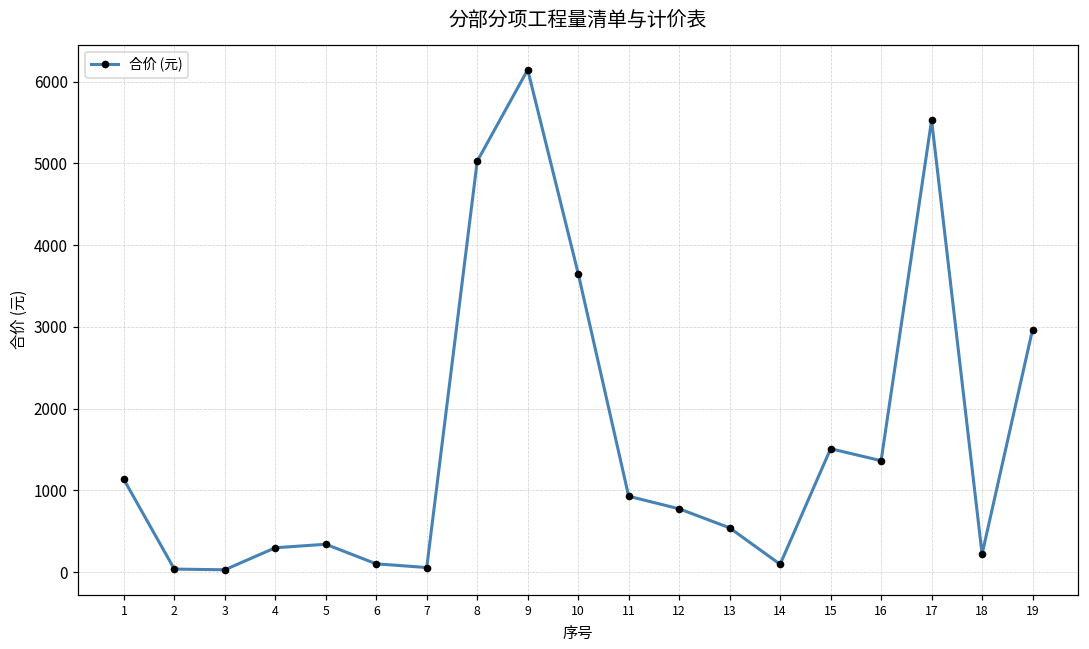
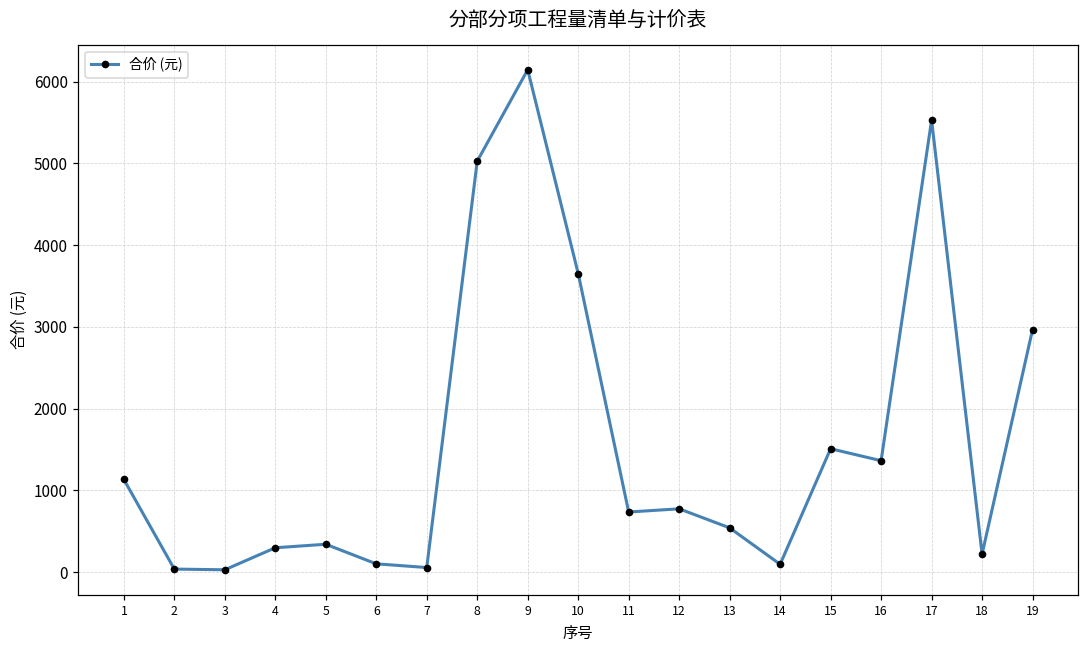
11: 900 -> 700
